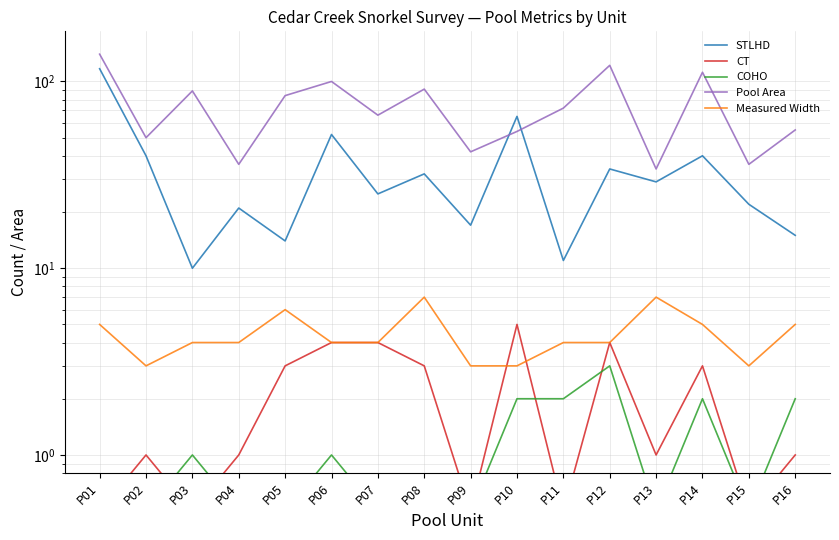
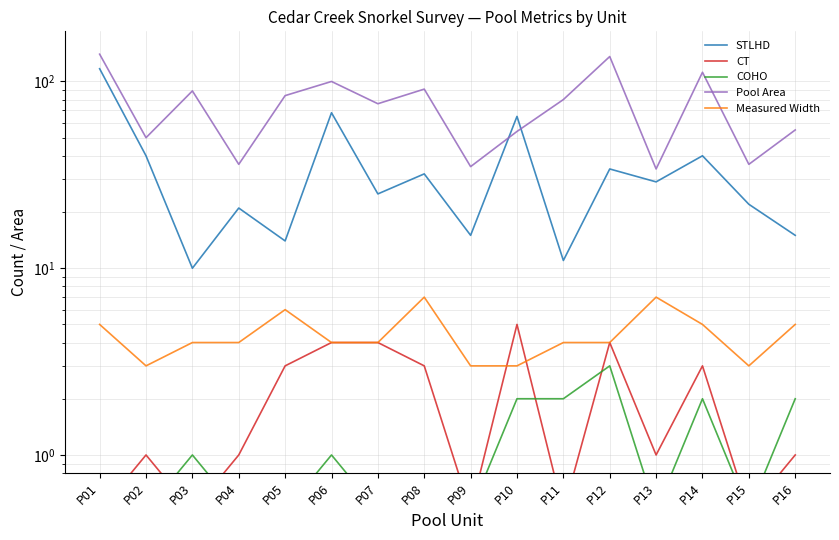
STLHD, P06: 52 -> 68
Pool Area, P07: 66 -> 76
STLHD, P09: 17 -> 15
Pool Area, P09: 42 -> 35
Pool Area, P11: 72 -> 80
Pool Area, P12: 120 -> 140
